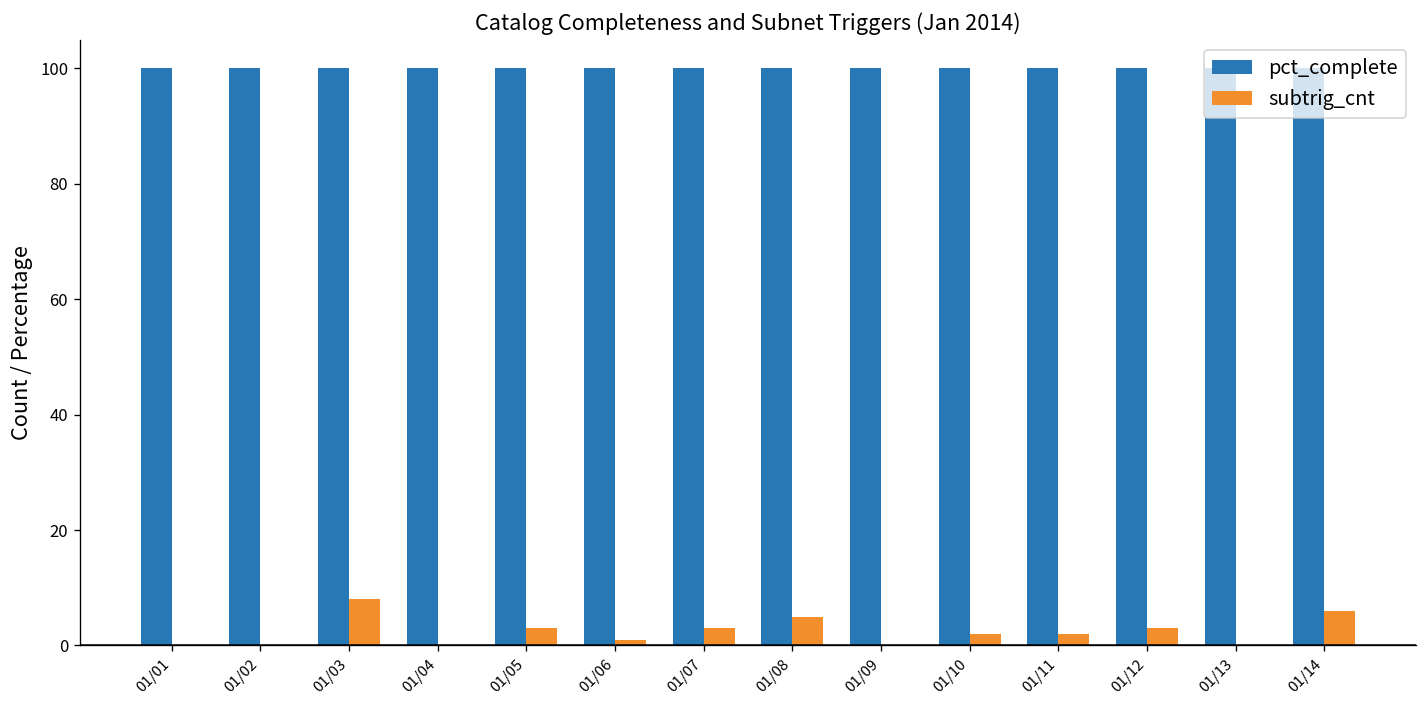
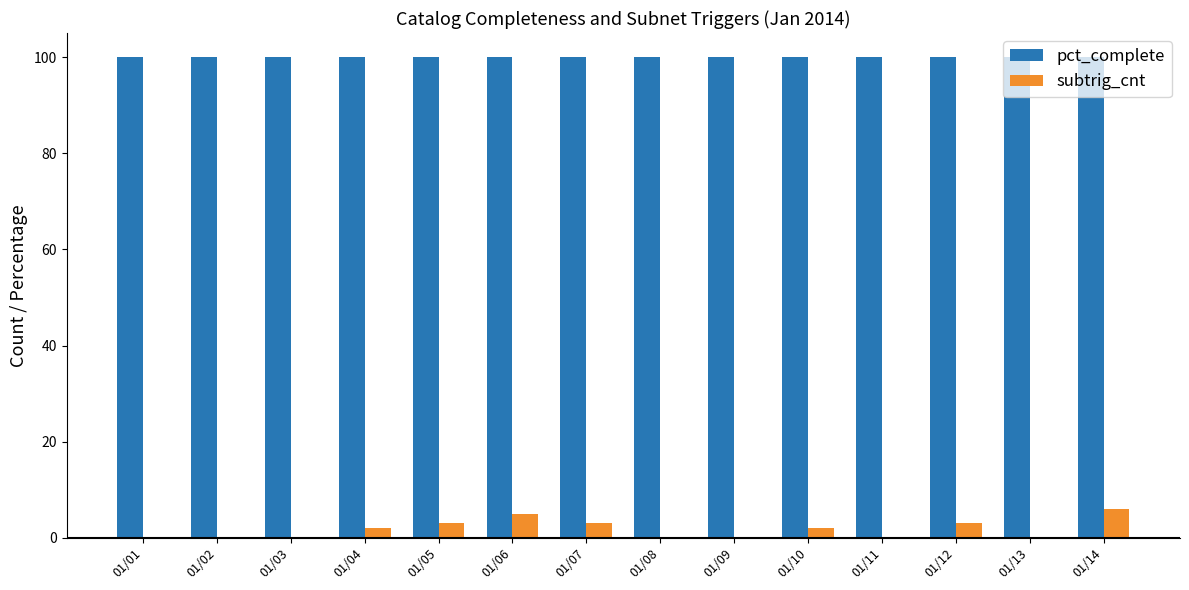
subtrig_cnt, 01/03: 8 -> 0
subtrig_cnt, 01/04: 0 -> 2
subtrig_cnt, 01/06: 1 -> 5
subtrig_cnt, 01/08: 5 -> 0
subtrig_cnt, 01/11: 2 -> 0
